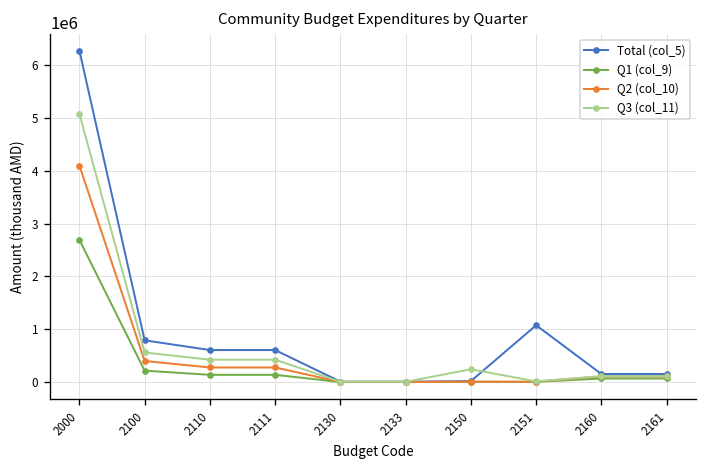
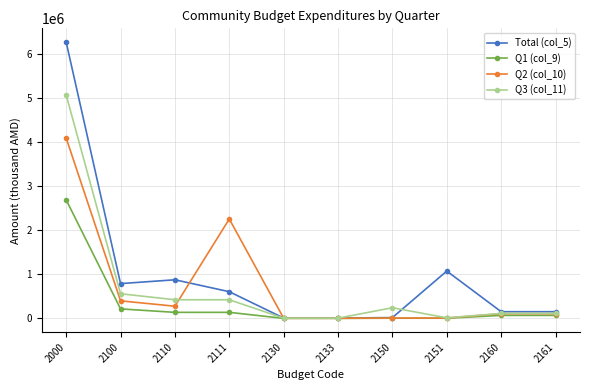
Total (col_5), 2110: 600000 -> 900000
Q2 (col_10), 2111: 300000 -> 2300000
